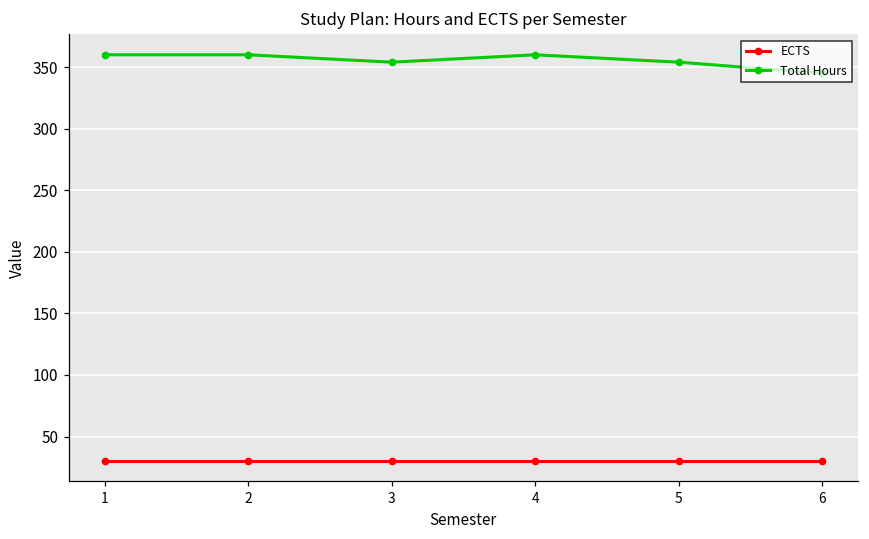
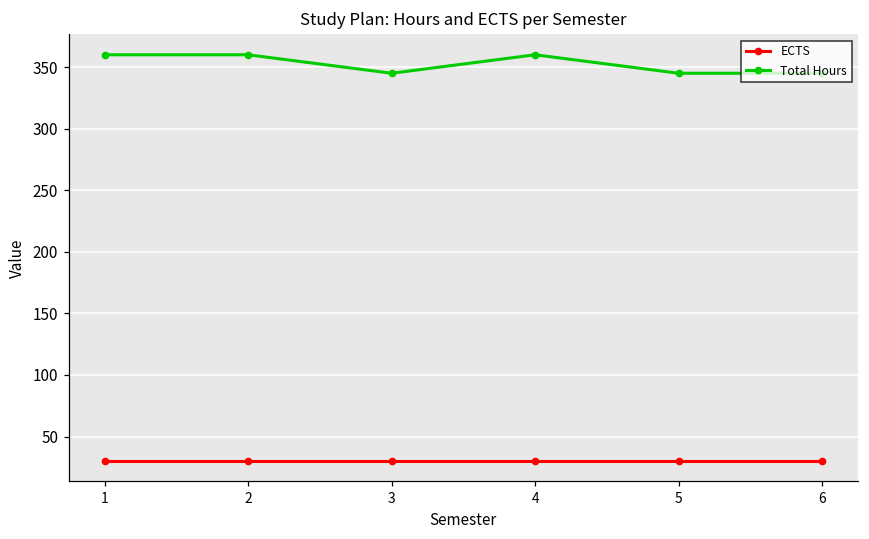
Total Hours, 3: 354 -> 345
Total Hours, 5: 354 -> 345
